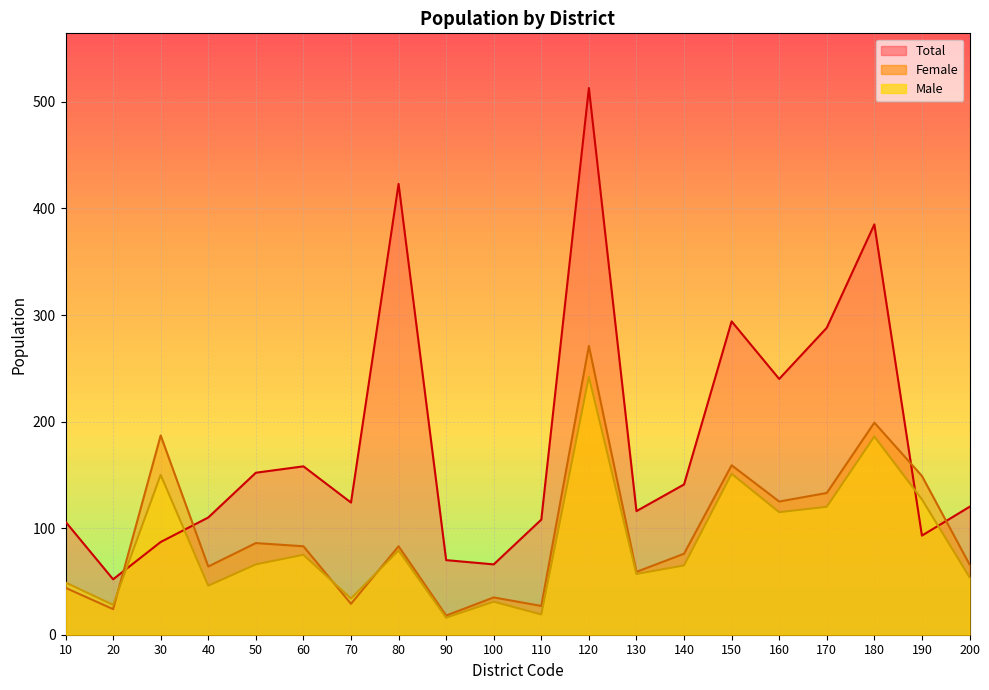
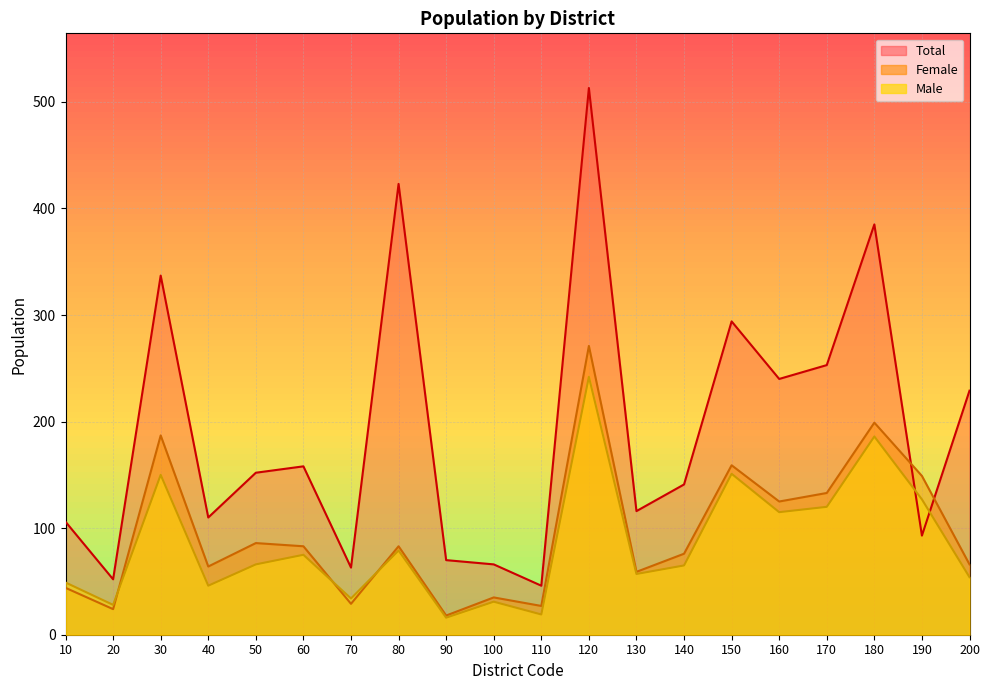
Total, 30: 87 -> 337
Total, 70: 124 -> 63
Total, 110: 108 -> 46
Total, 170: 288 -> 253
Total, 200: 120 -> 229
